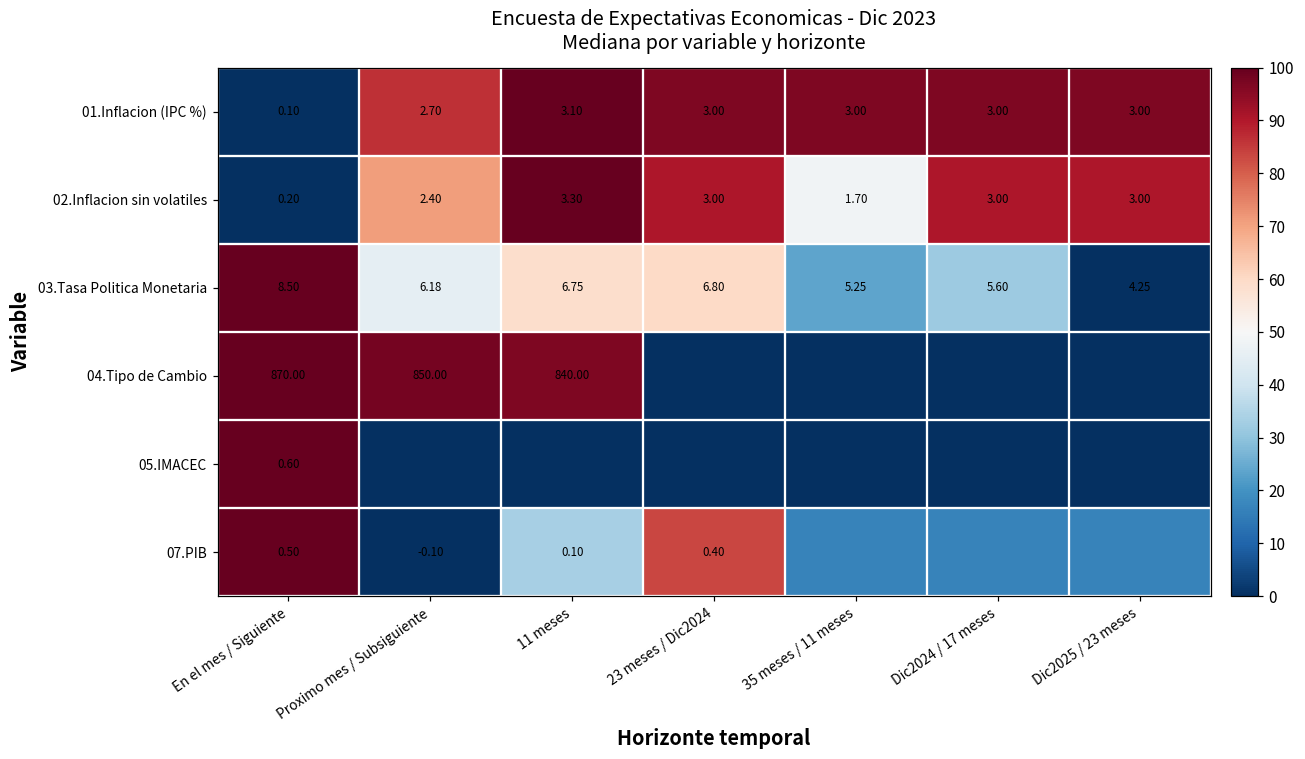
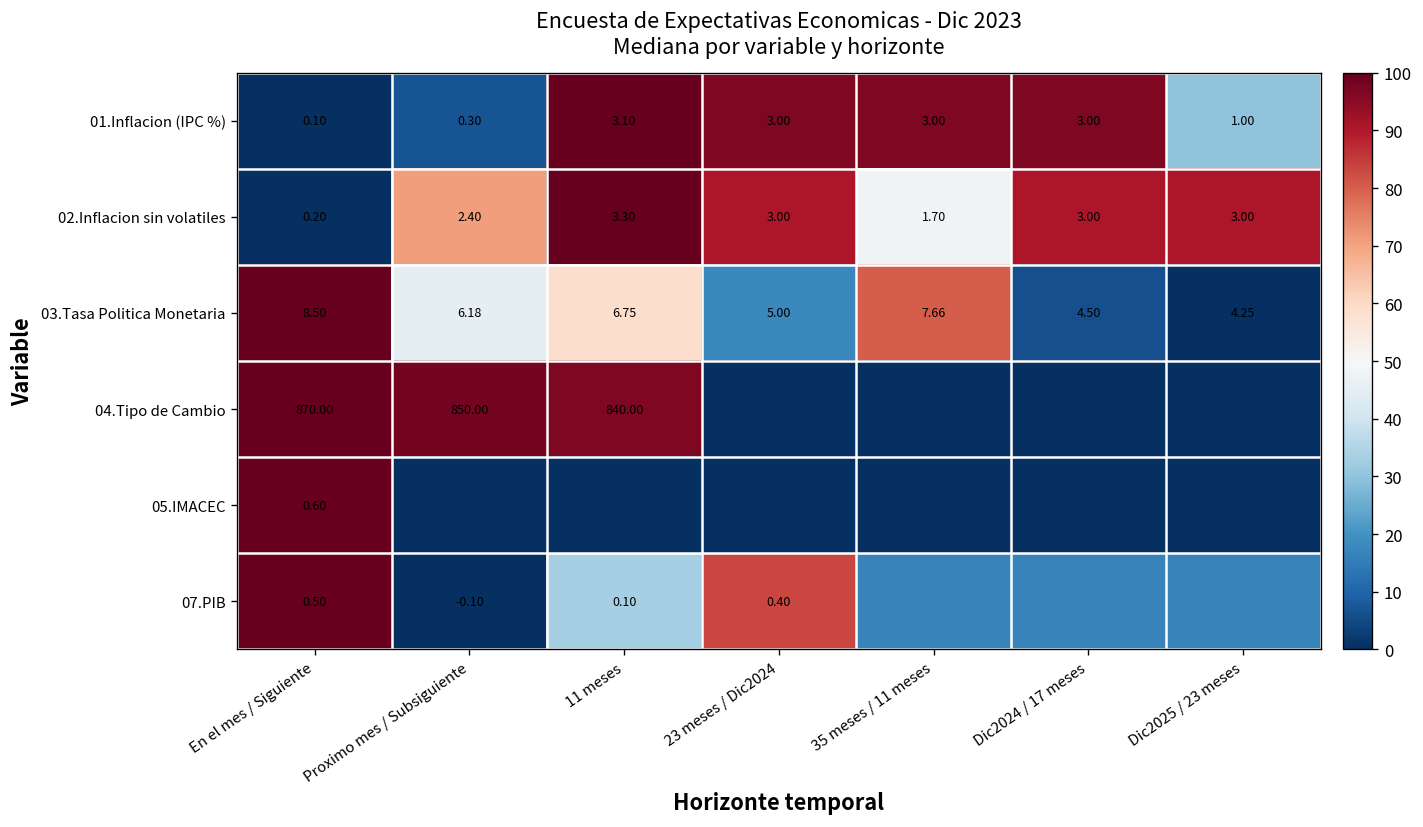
01.Inflacion (IPC %), Proximo mes / Subsiguiente: 2.70 -> 0.30
01.Inflacion (IPC %), Dic2025 / 23 meses: 3.00 -> 1.00
03.Tasa Politica Monetaria, 23 meses / Dic2024: 6.80 -> 5.00
03.Tasa Politica Monetaria, 35 meses / 11 meses: 5.25 -> 7.66
03.Tasa Politica Monetaria, Dic2024 / 17 meses: 5.60 -> 4.50
